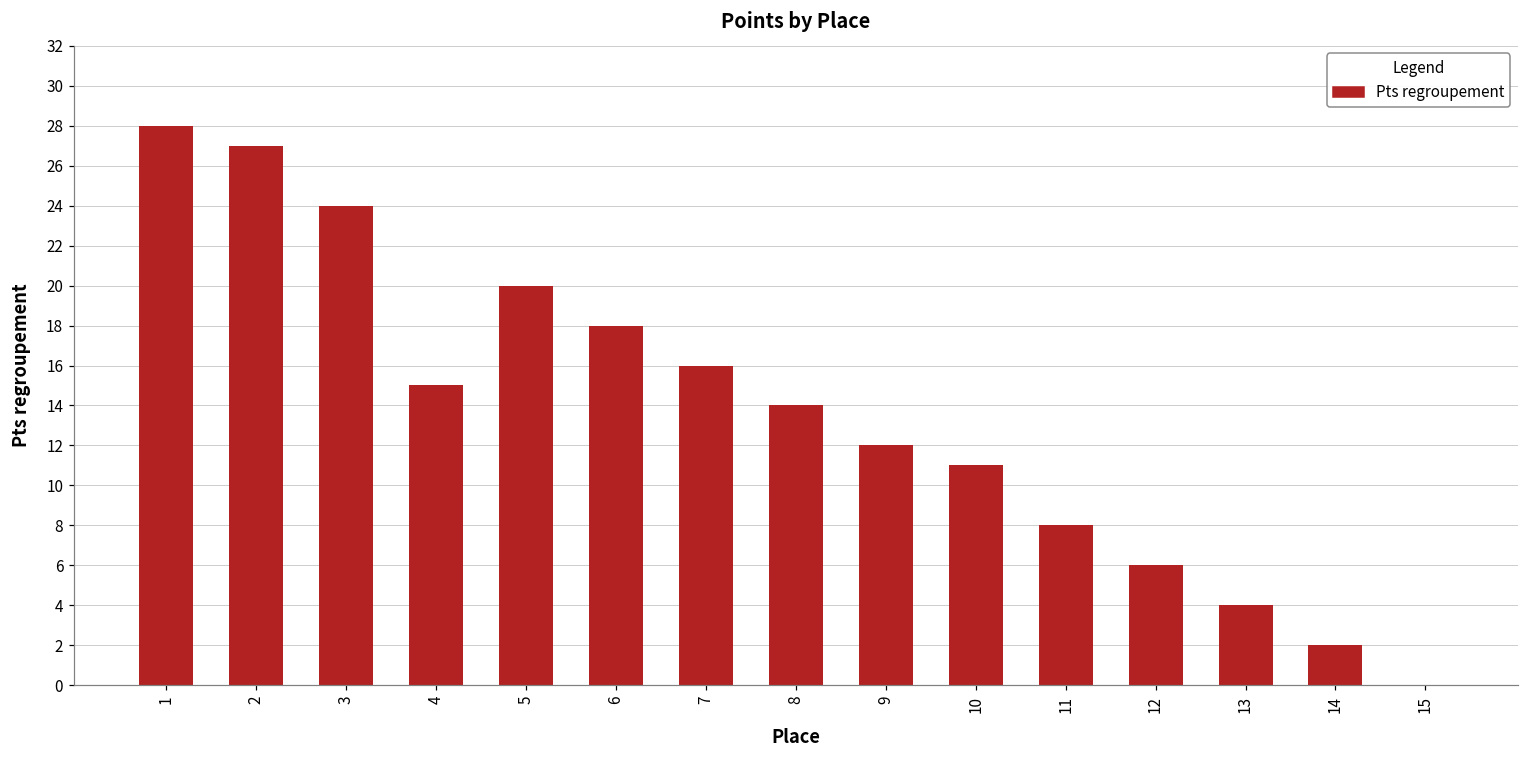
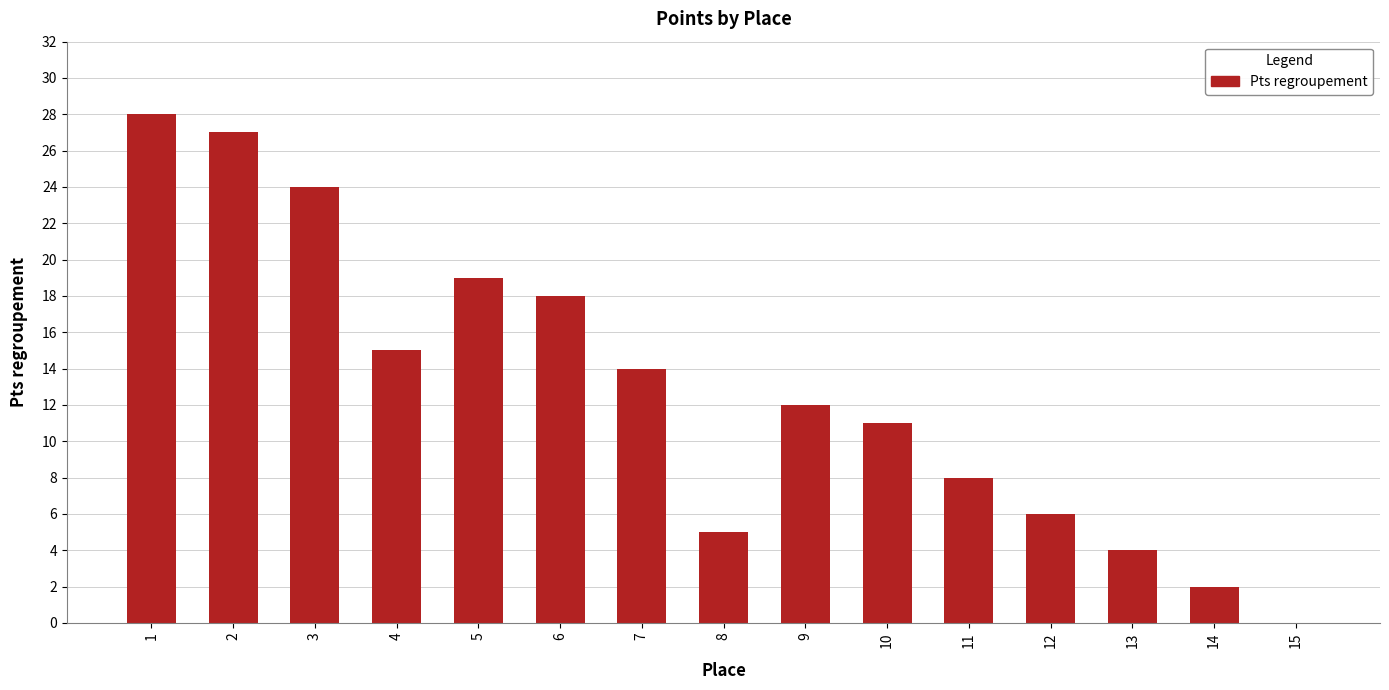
5: 20 -> 19
7: 16 -> 14
8: 14 -> 5
